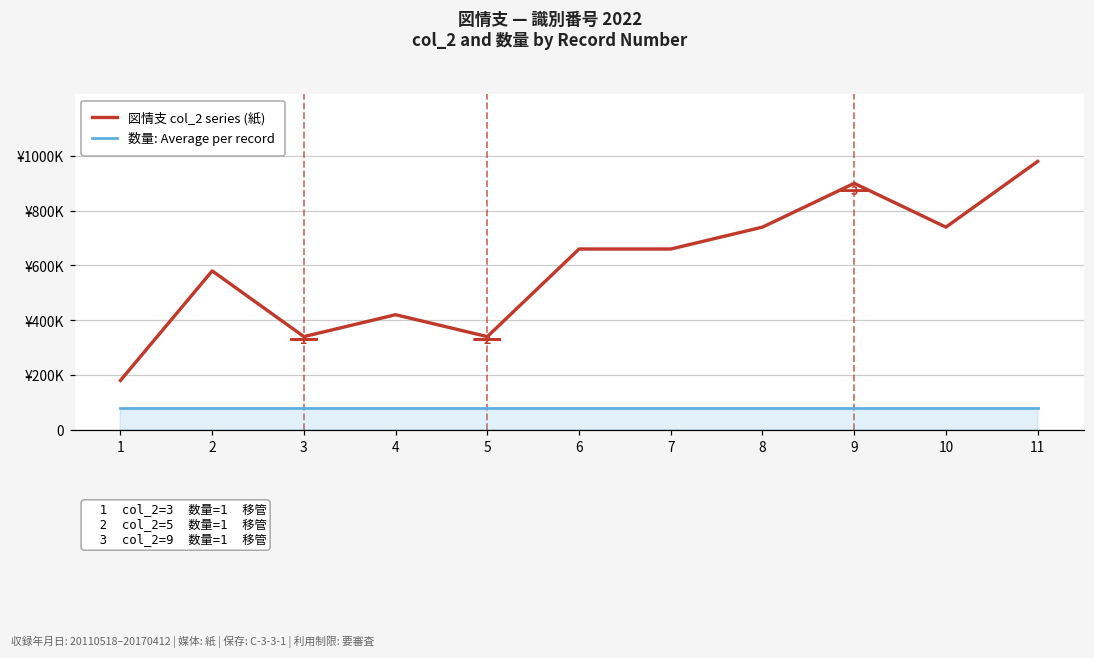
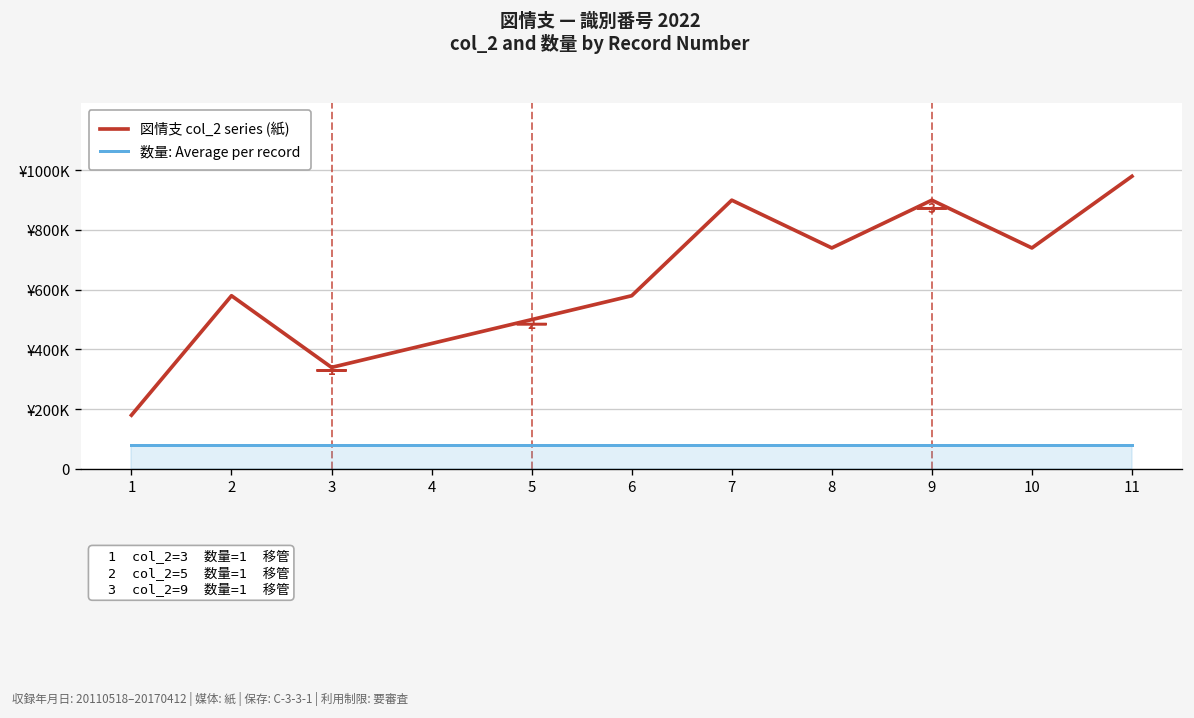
図情支 col_2 series (紙), 5: ¥340000 -> ¥500000
図情支 col_2 series (紙), 6: ¥660000 -> ¥580000
図情支 col_2 series (紙), 7: ¥660000 -> ¥900000
